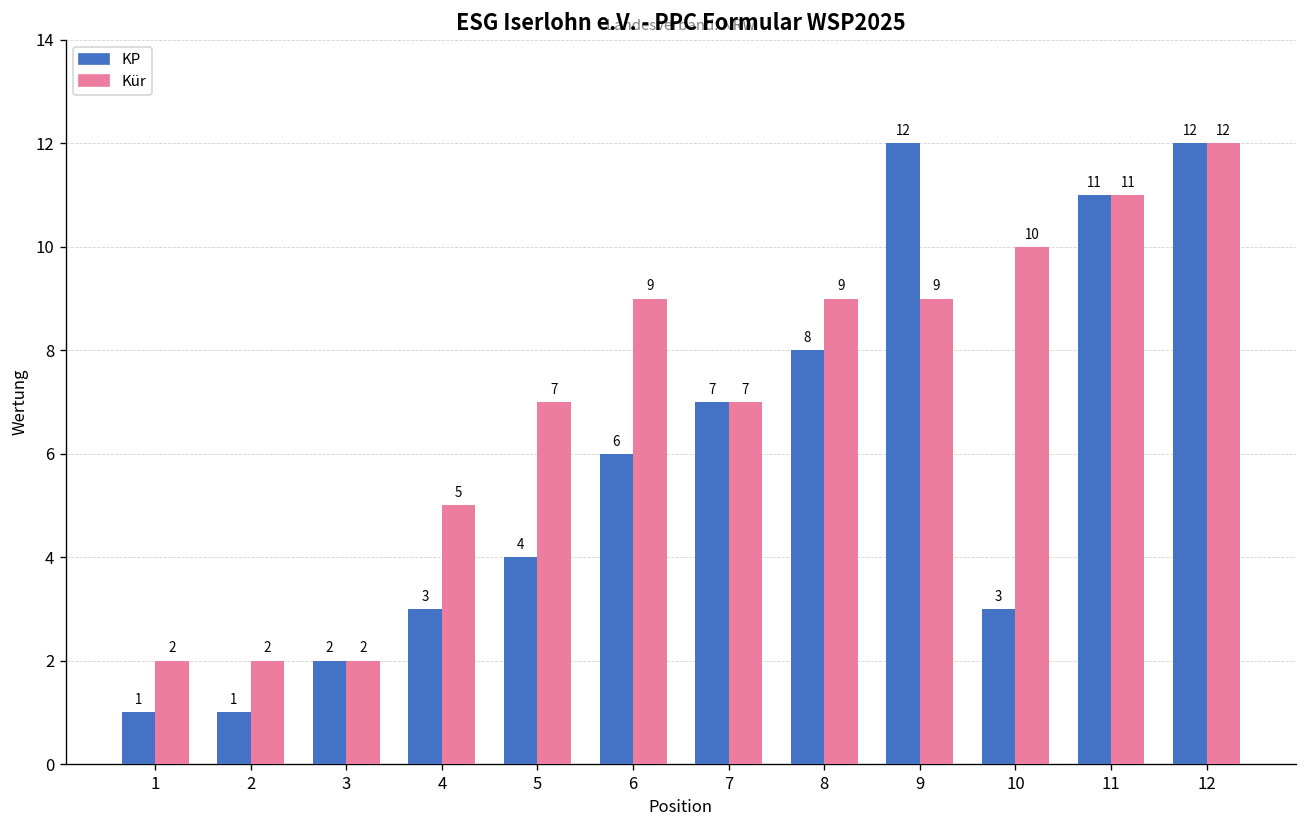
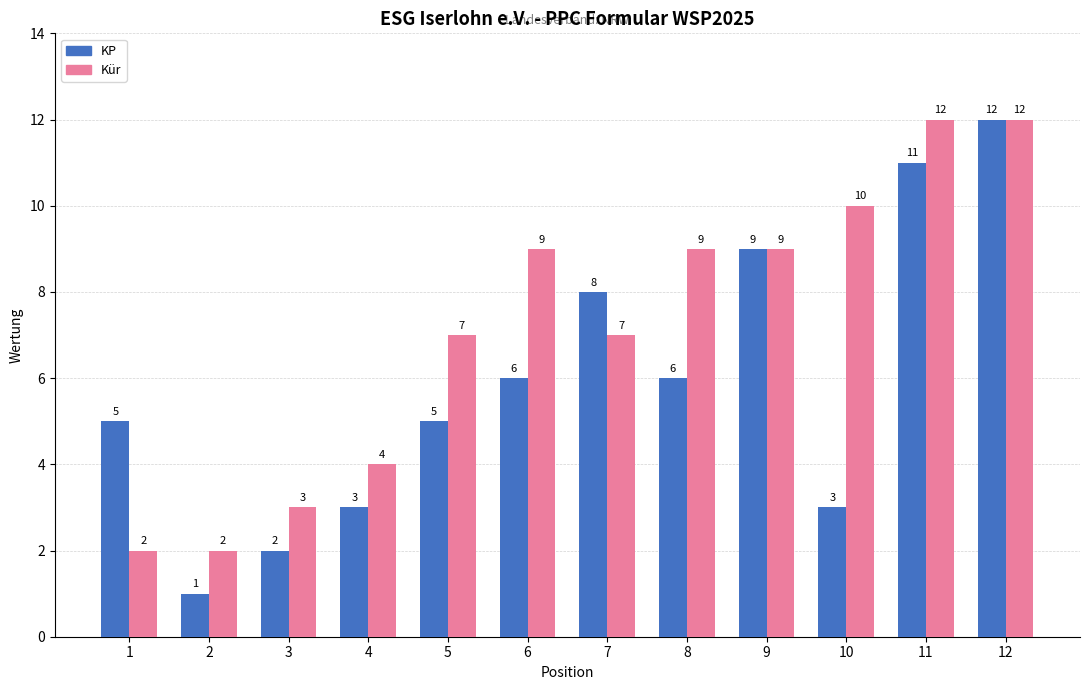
KP, 1: 1 -> 5
Kür, 3: 2 -> 3
Kür, 4: 5 -> 4
KP, 5: 4 -> 5
KP, 7: 7 -> 8
KP, 8: 8 -> 6
KP, 9: 12 -> 9
Kür, 11: 11 -> 12
